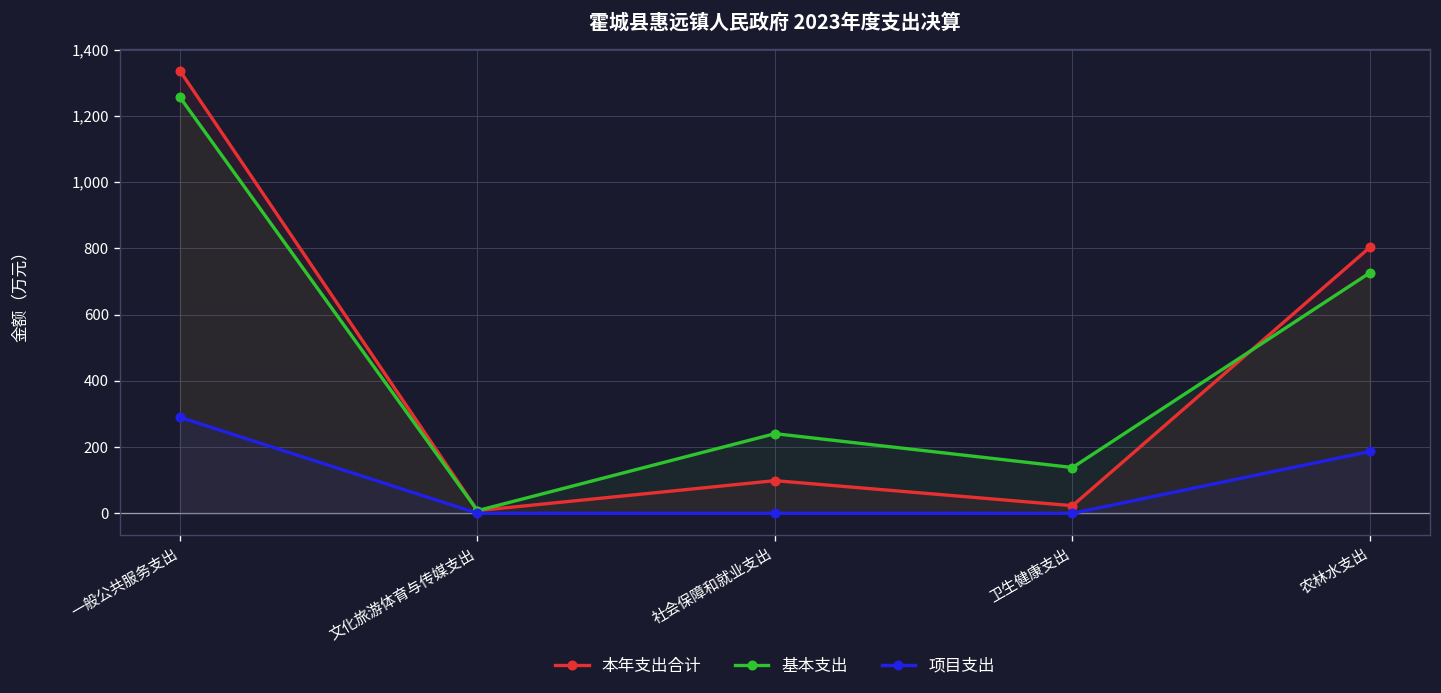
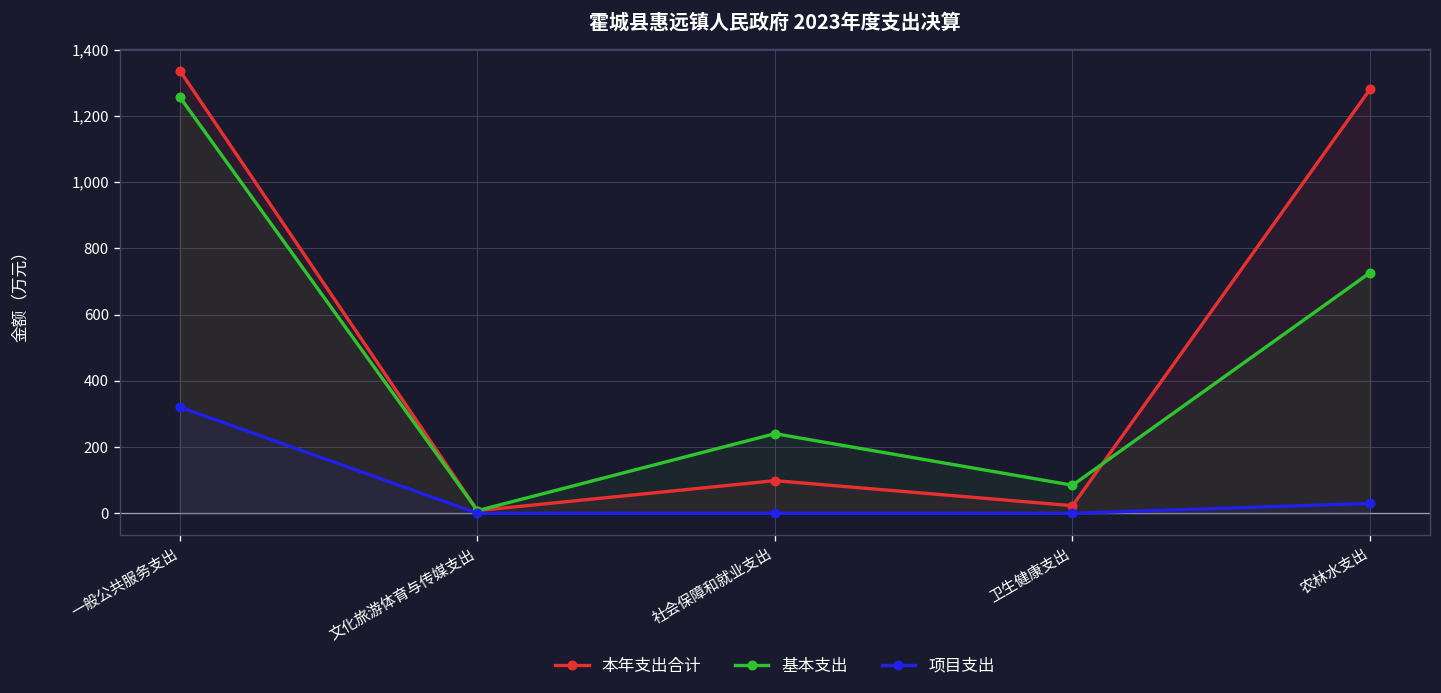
项目支出, 一般公共服务支出: 290 -> 320
基本支出, 卫生健康支出: 140 -> 80
本年支出合计, 农林水支出: 800 -> 1,280
项目支出, 农林水支出: 190 -> 30
